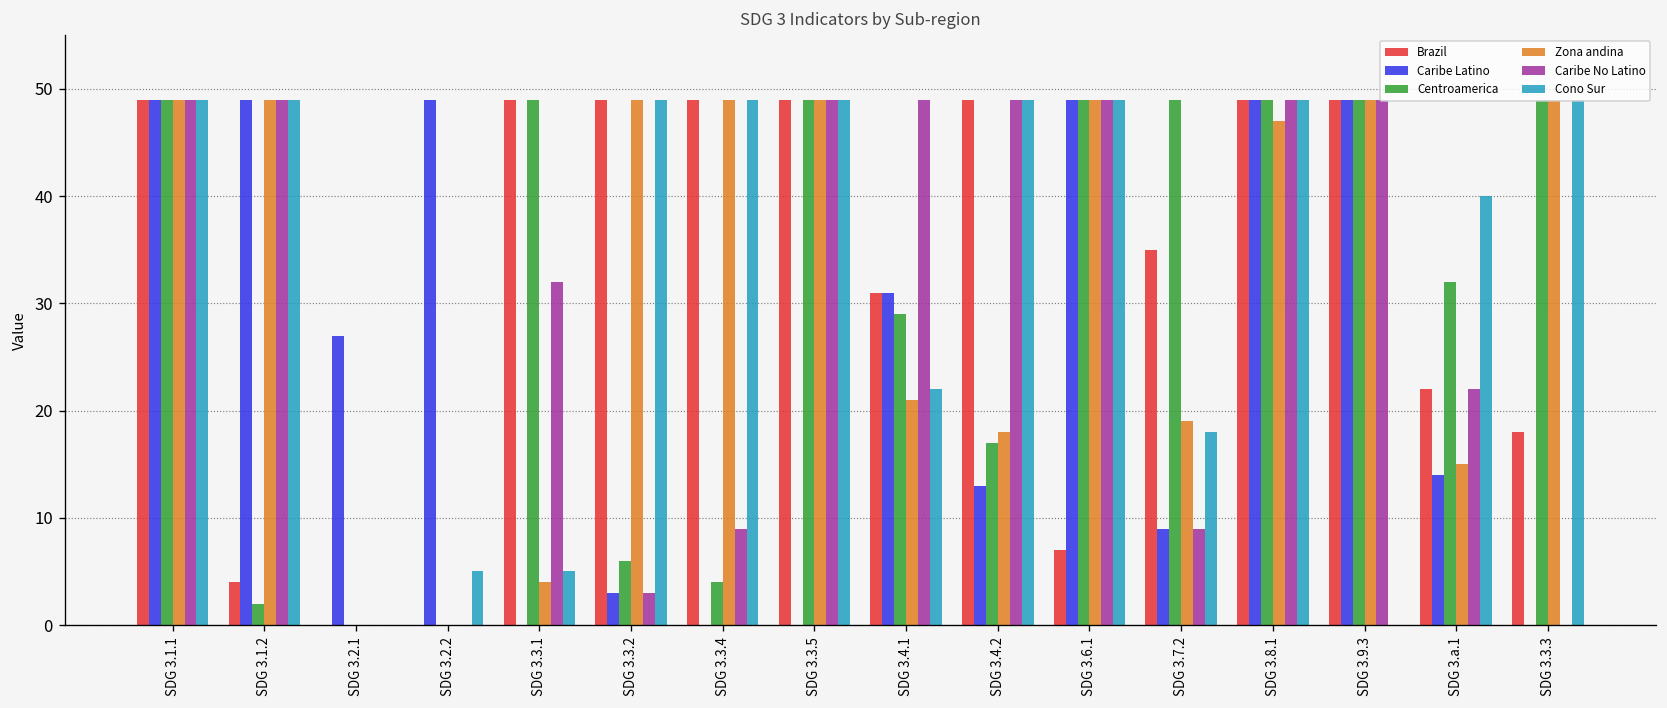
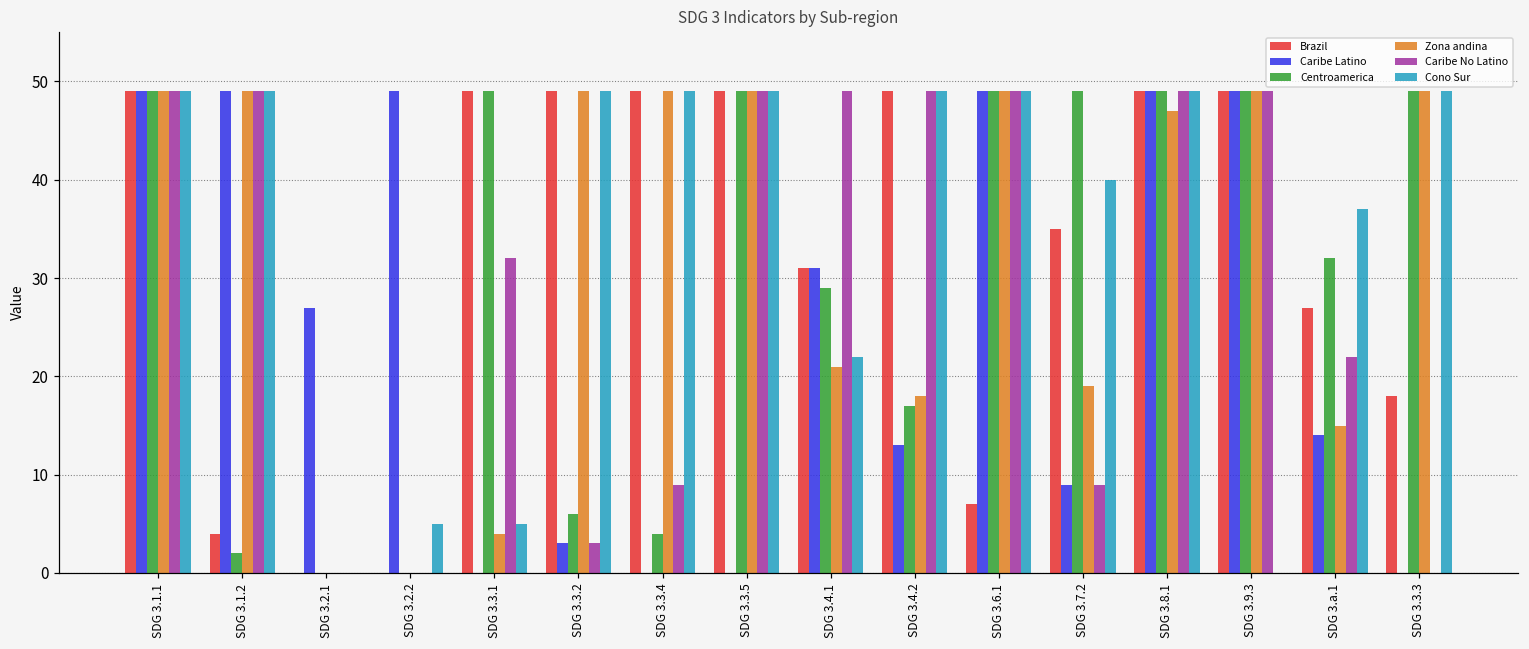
Cono Sur, SDG 3.7.2: 18 -> 40
Brazil, SDG 3.a.1: 22 -> 27
Cono Sur, SDG 3.a.1: 40 -> 37
